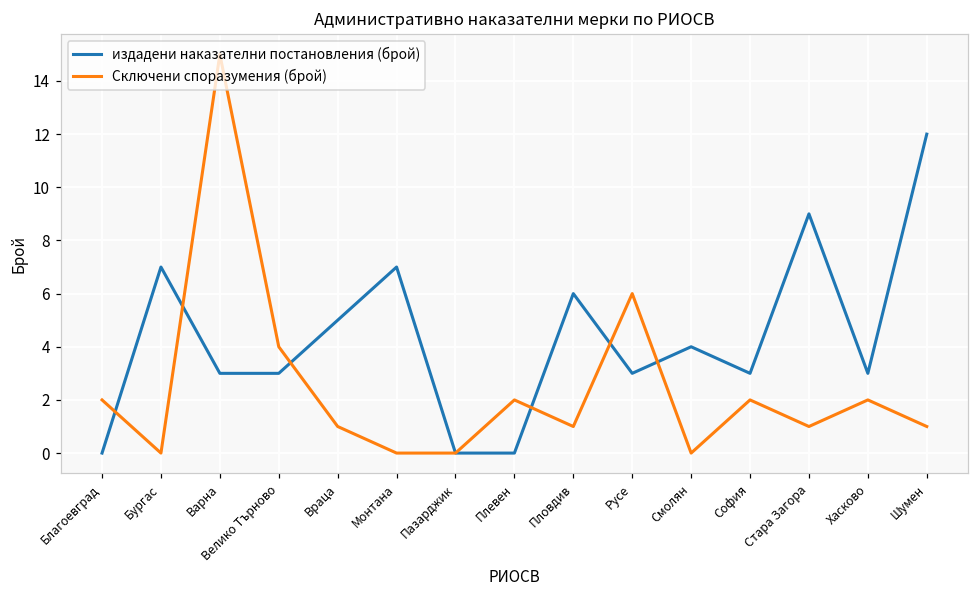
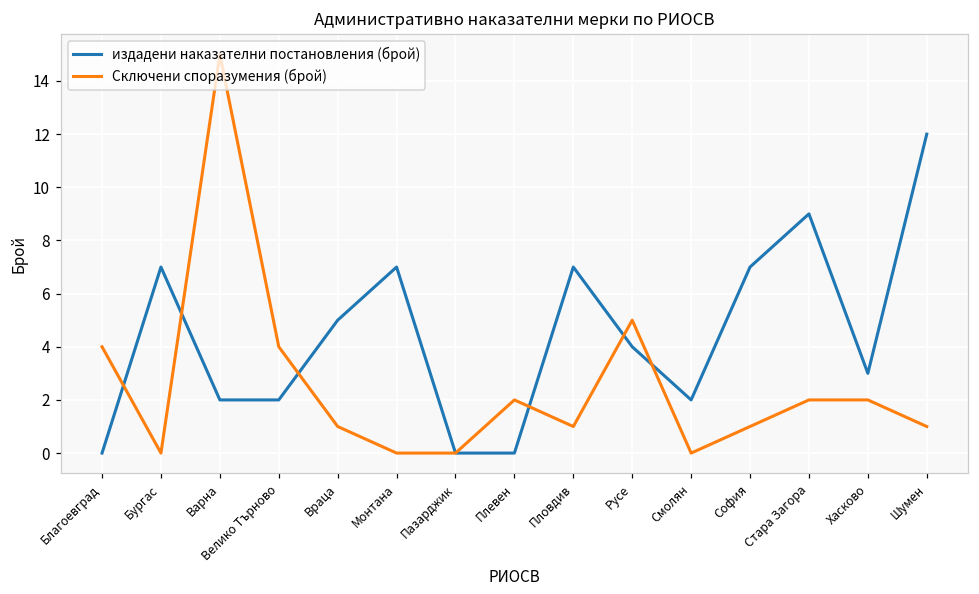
Сключени споразумения (брой), Благоевград: 2 -> 4
издадени наказателни постановления (брой), Варна: 3 -> 2
издадени наказателни постановления (брой), Велико Търново: 3 -> 2
издадени наказателни постановления (брой), Пловдив: 6 -> 7
издадени наказателни постановления (брой), Русе: 3 -> 4
Сключени споразумения (брой), Русе: 6 -> 5
издадени наказателни постановления (брой), Смолян: 4 -> 2
издадени наказателни постановления (брой), София: 3 -> 7
Сключени споразумения (брой), София: 2 -> 1
Сключени споразумения (брой), Стара Загора: 1 -> 2
